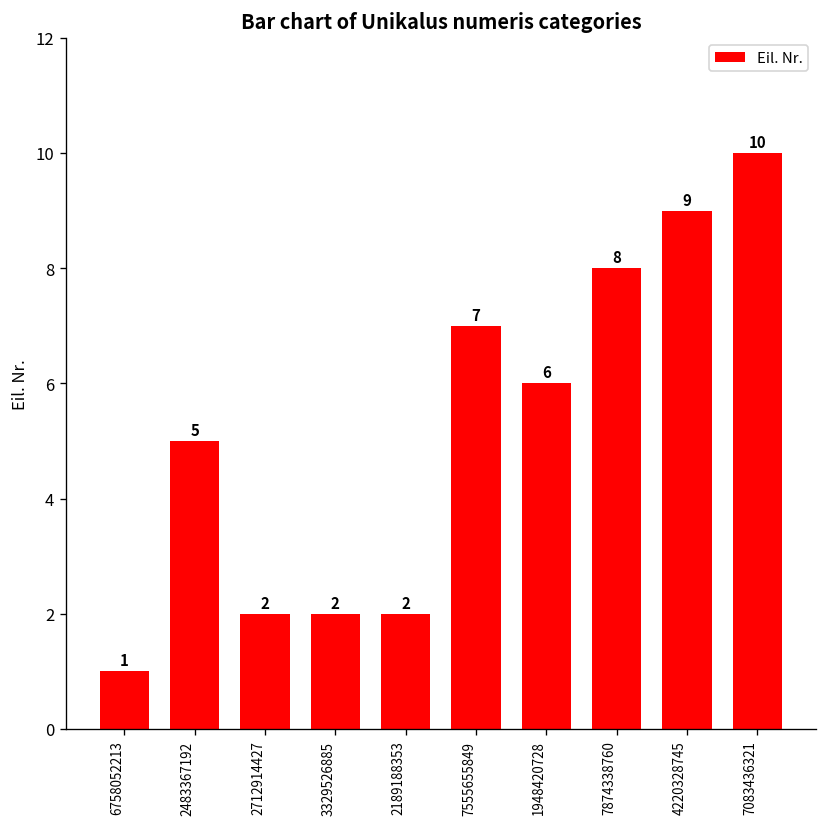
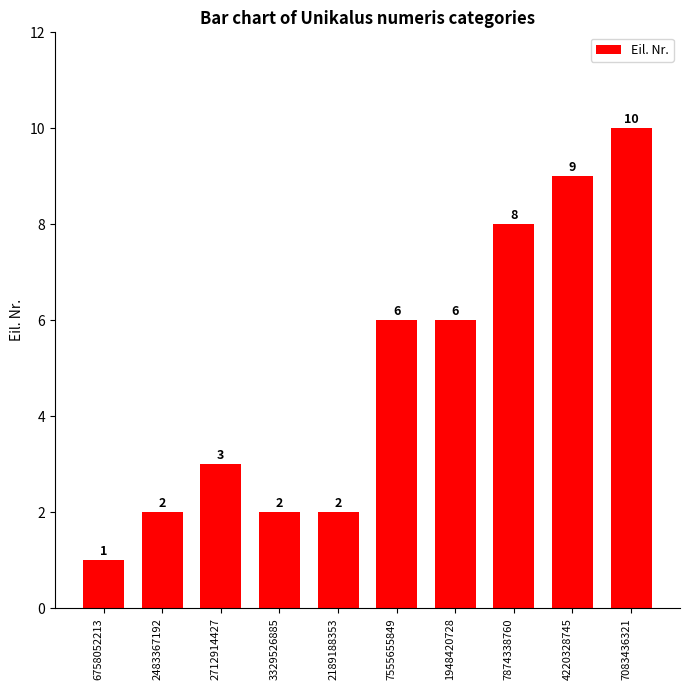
2483367192: 5 -> 2
2712914427: 2 -> 3
7555655849: 7 -> 6
